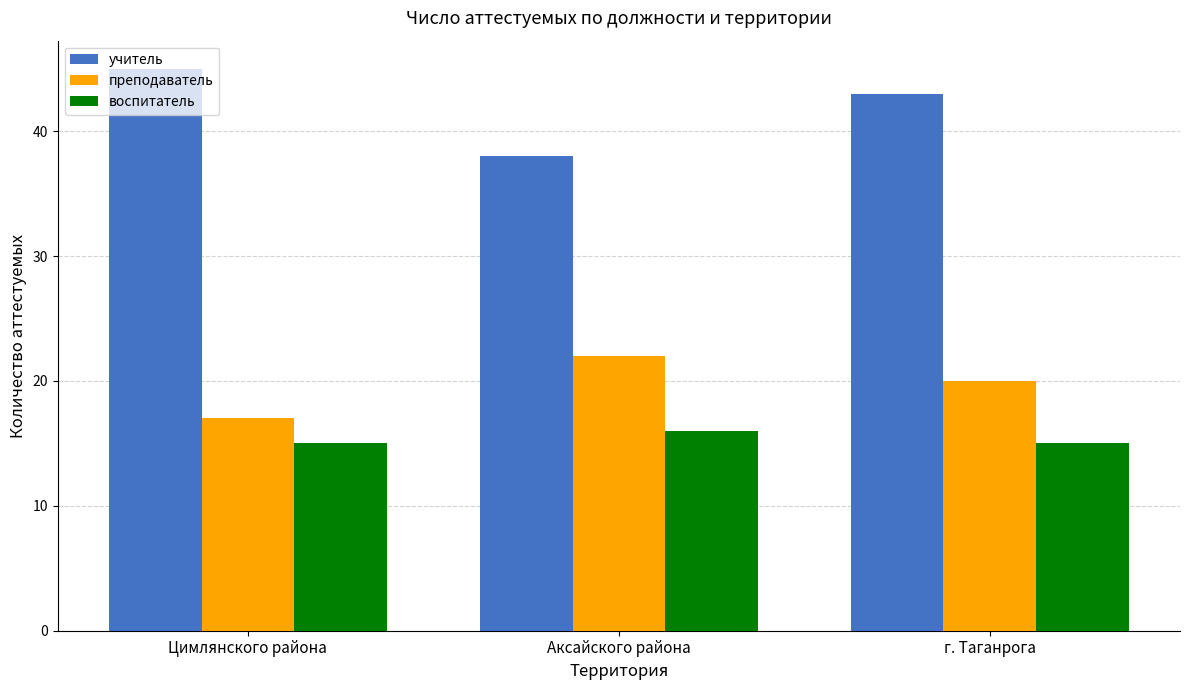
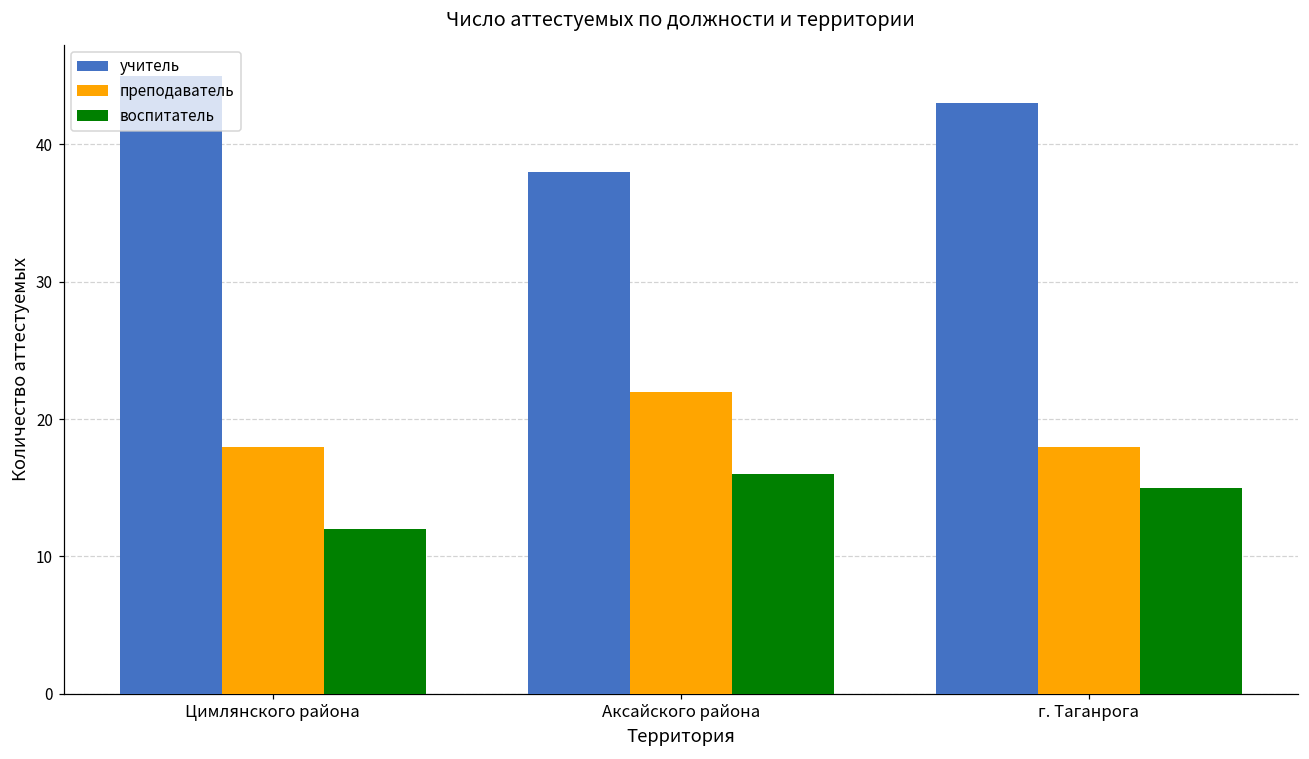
преподаватель, Цимлянского района: 17 -> 18
воспитатель, Цимлянского района: 15 -> 12
преподаватель, г. Таганрога: 20 -> 18
